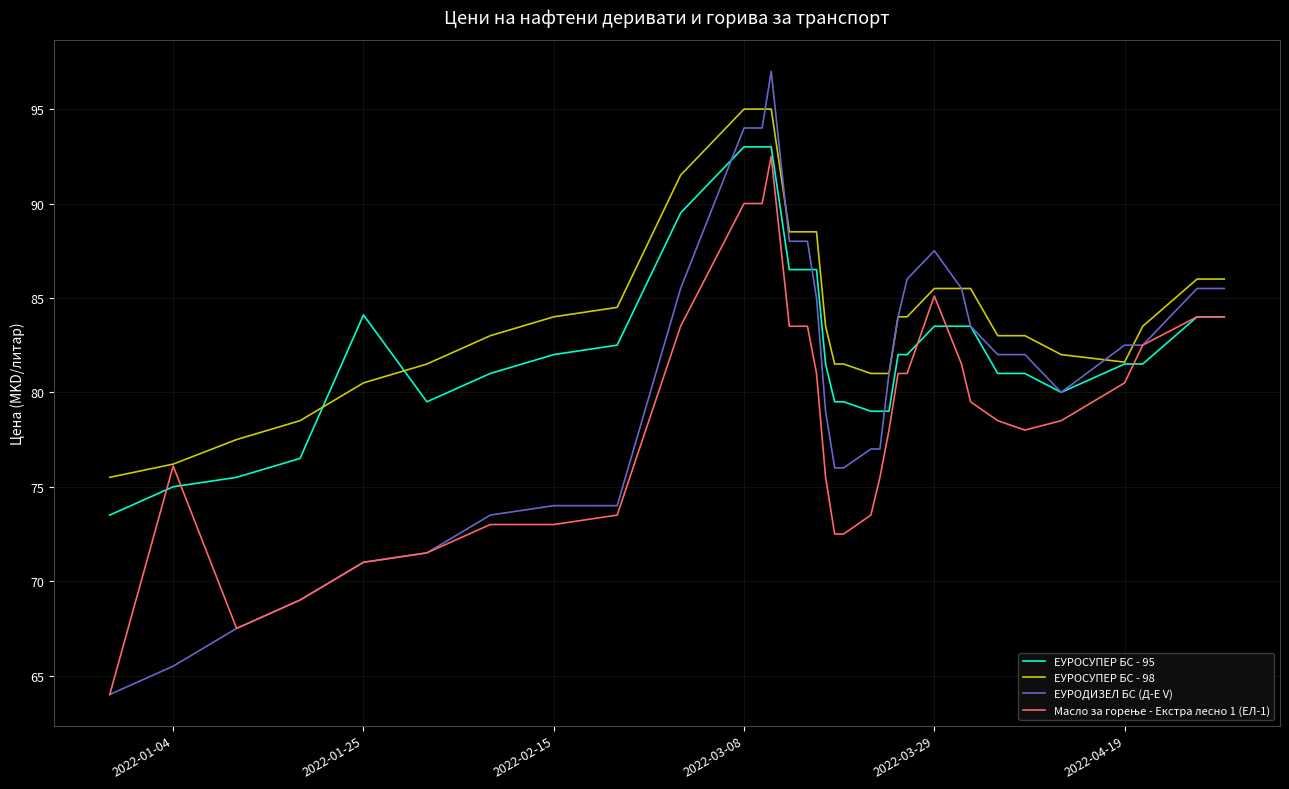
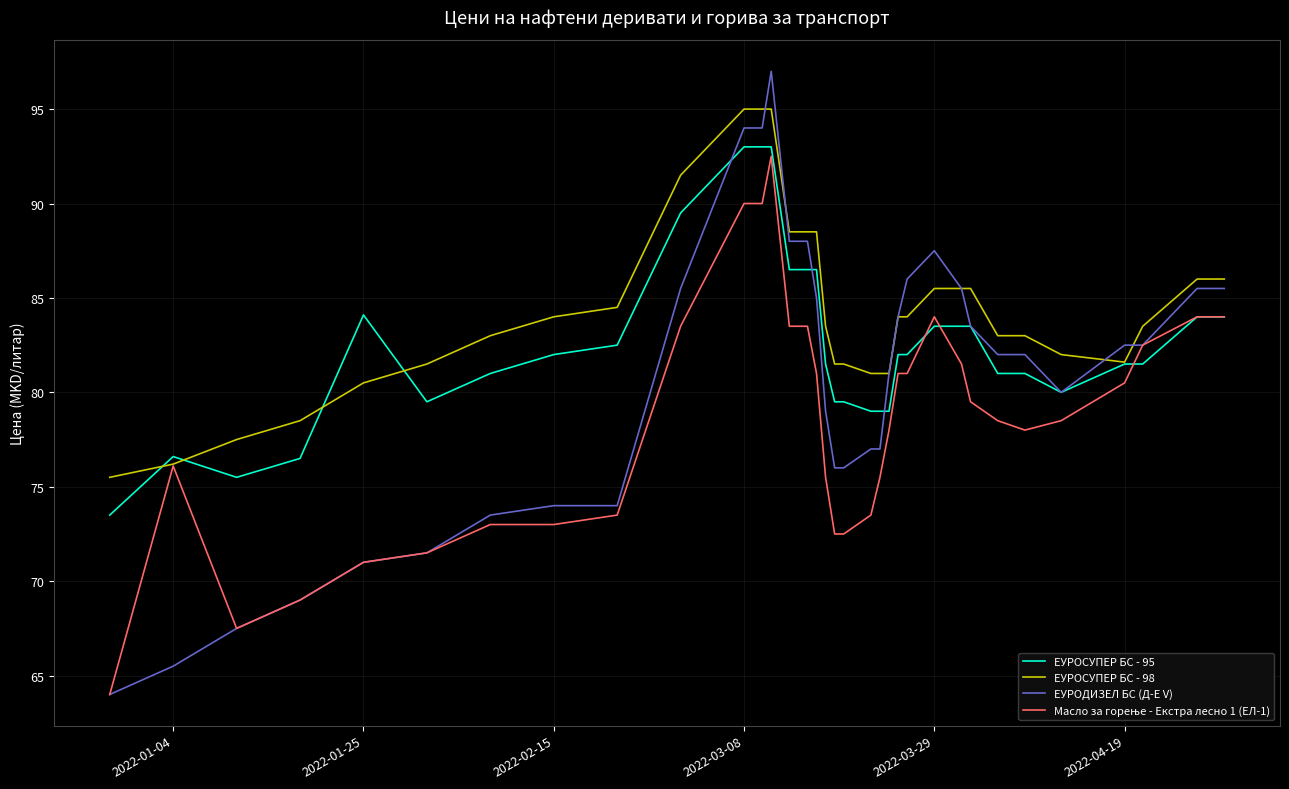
ЕУРОСУПЕР БС - 95, 2022-01-04: 75.0 -> 76.6
Масло за горење - Екстра лесно 1 (ЕЛ-1), 2022-03-29: 85.1 -> 84.0
